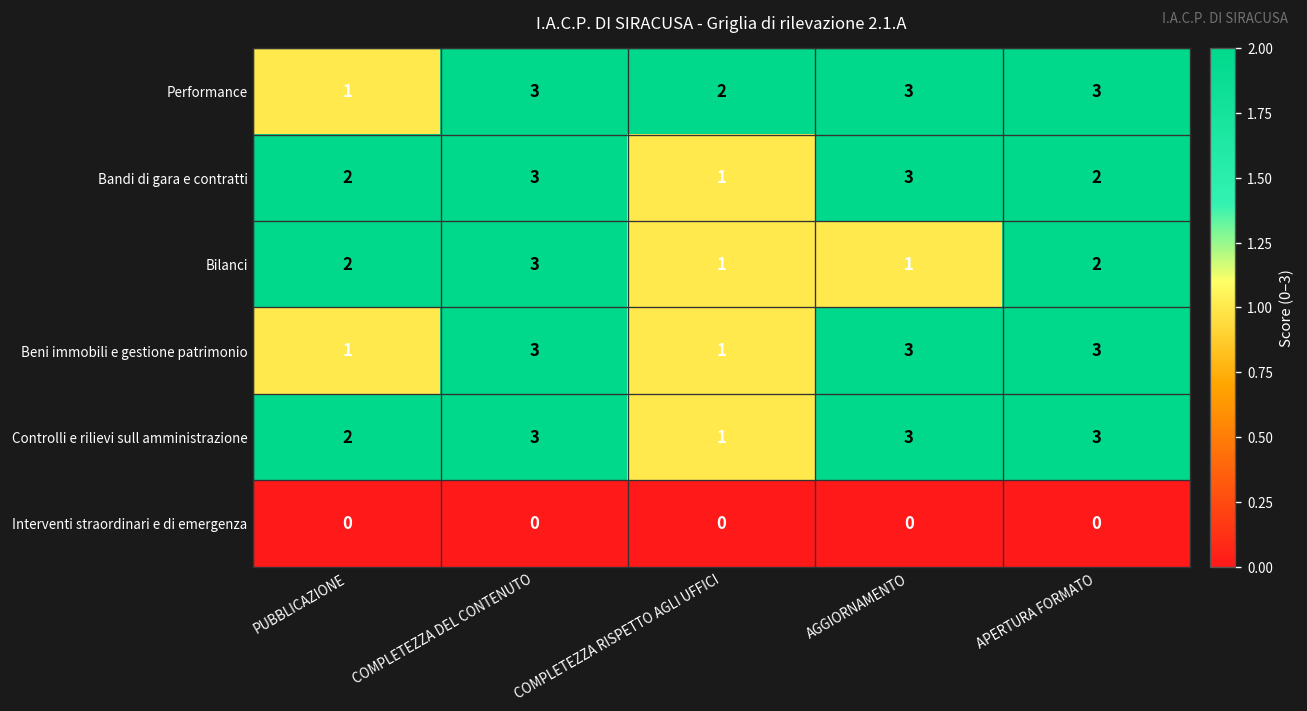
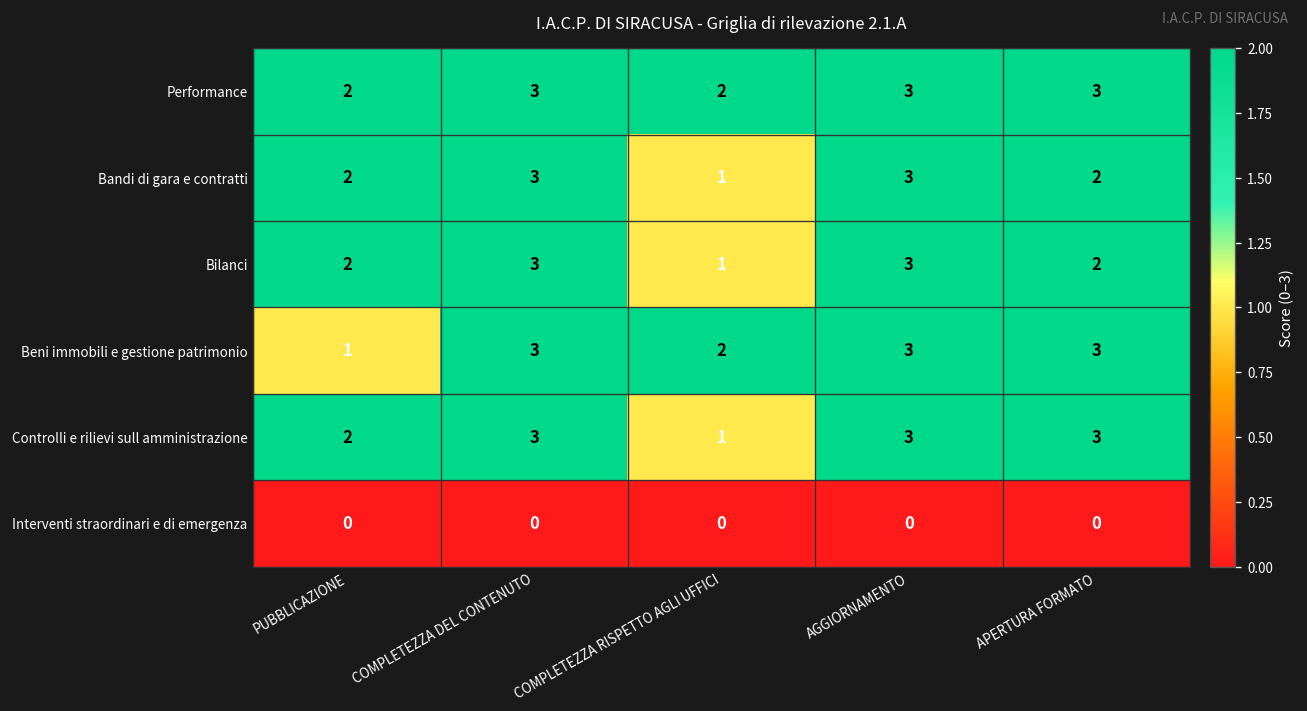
Performance, PUBBLICAZIONE: 1 -> 2
Bilanci, AGGIORNAMENTO: 1 -> 3
Beni immobili e gestione patrimonio, COMPLETEZZA RISPETTO AGLI UFFICI: 1 -> 2
